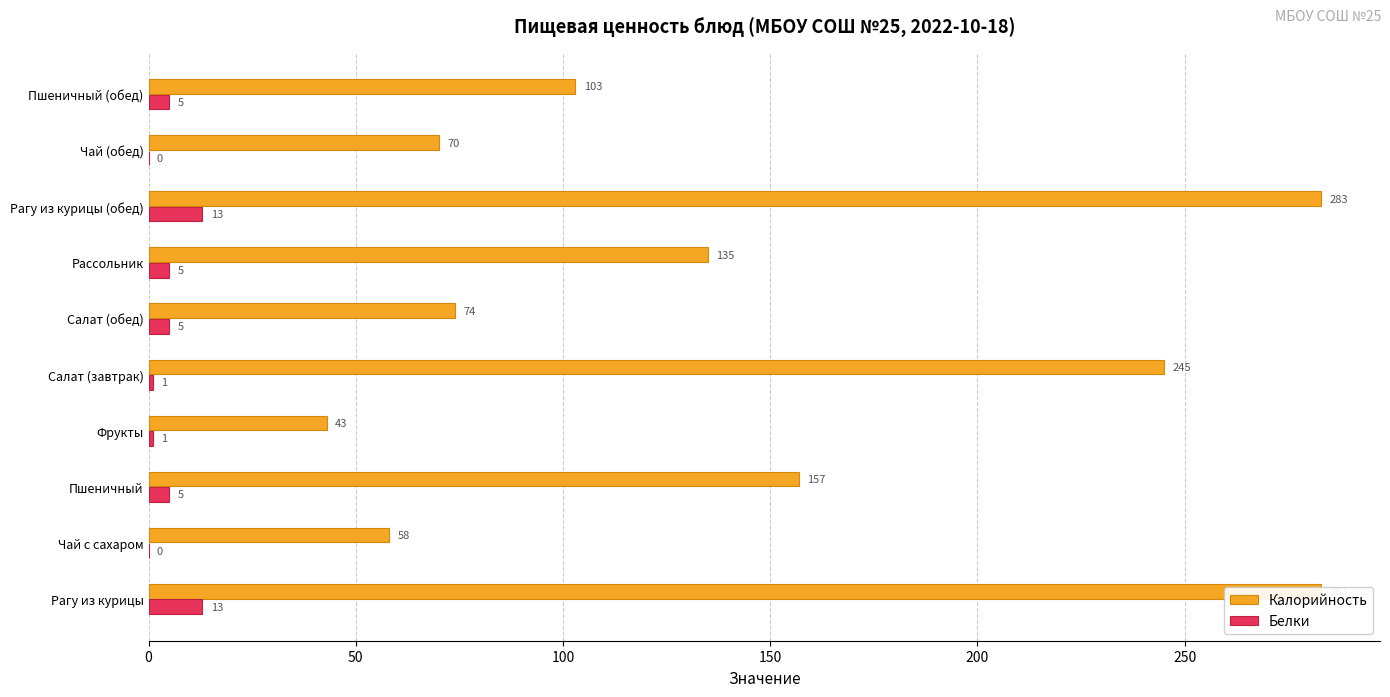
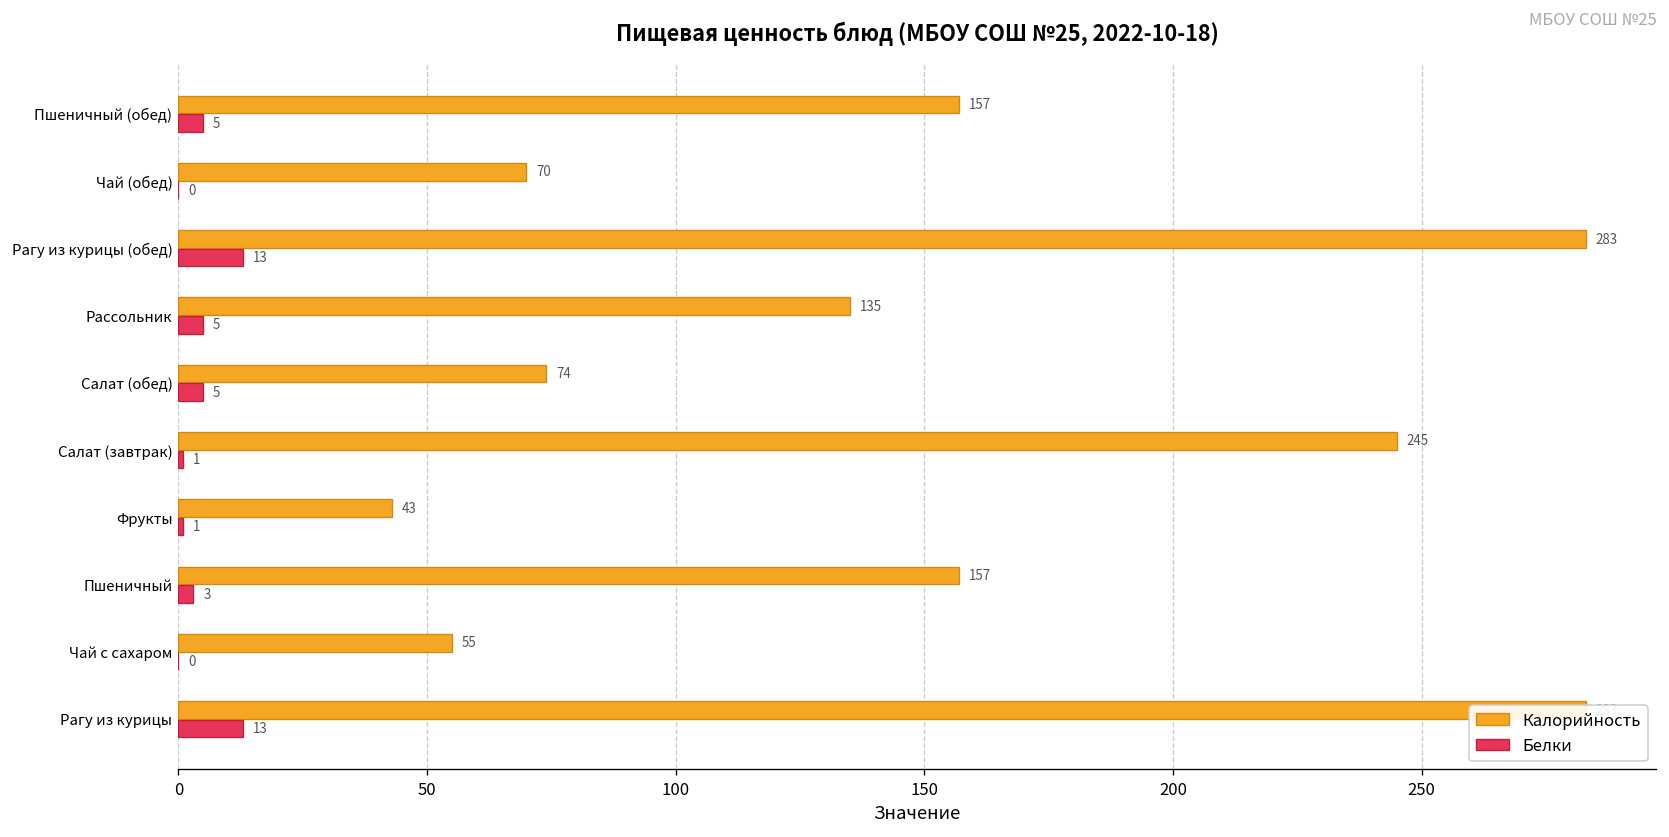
Калорийность, Пшеничный (обед): 103 -> 157
Белки, Пшеничный: 5 -> 3
Калорийность, Чай с сахаром: 58 -> 55
